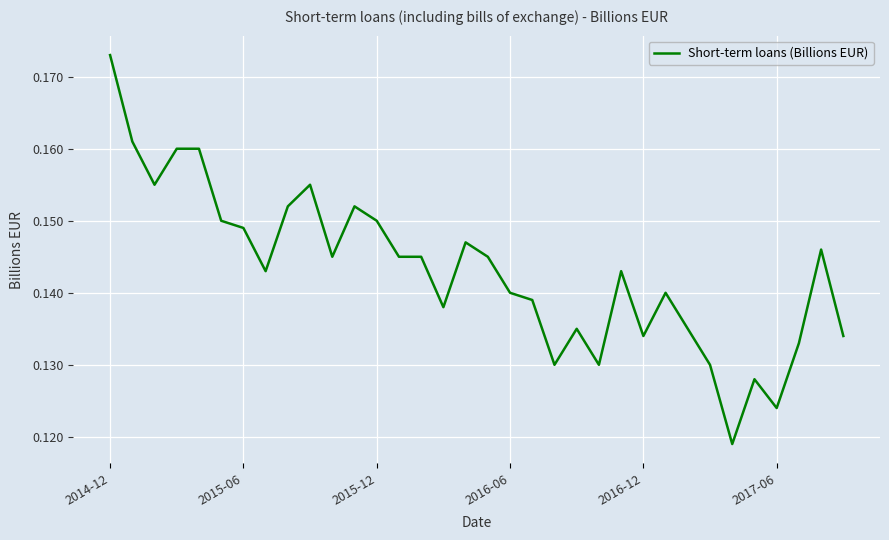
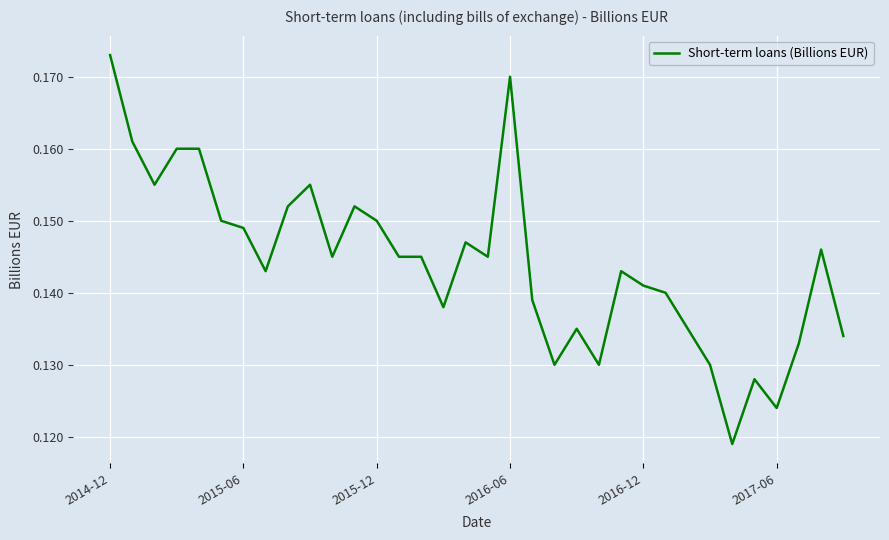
2016-06: 0.14 -> 0.17
2016-12: 0.134 -> 0.141
